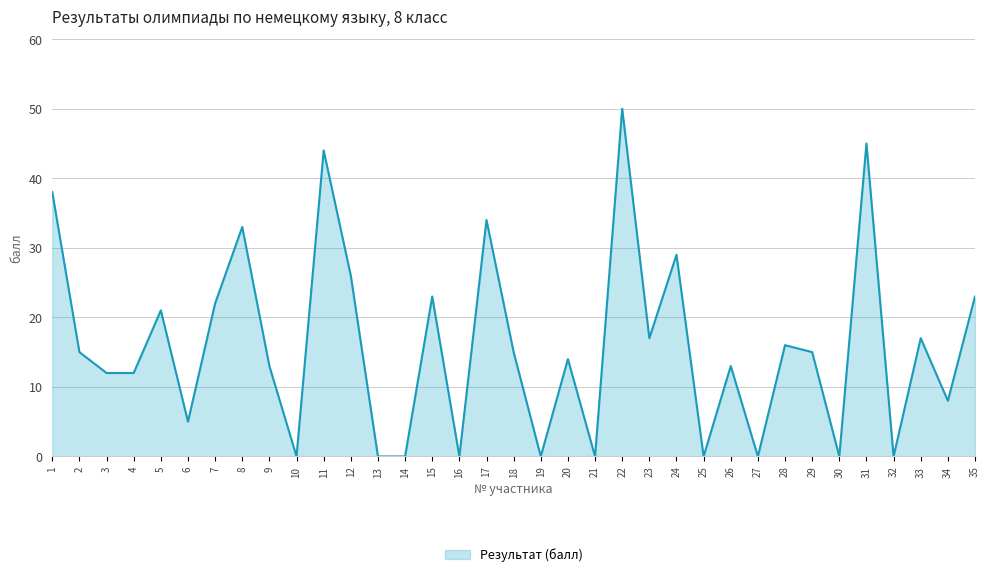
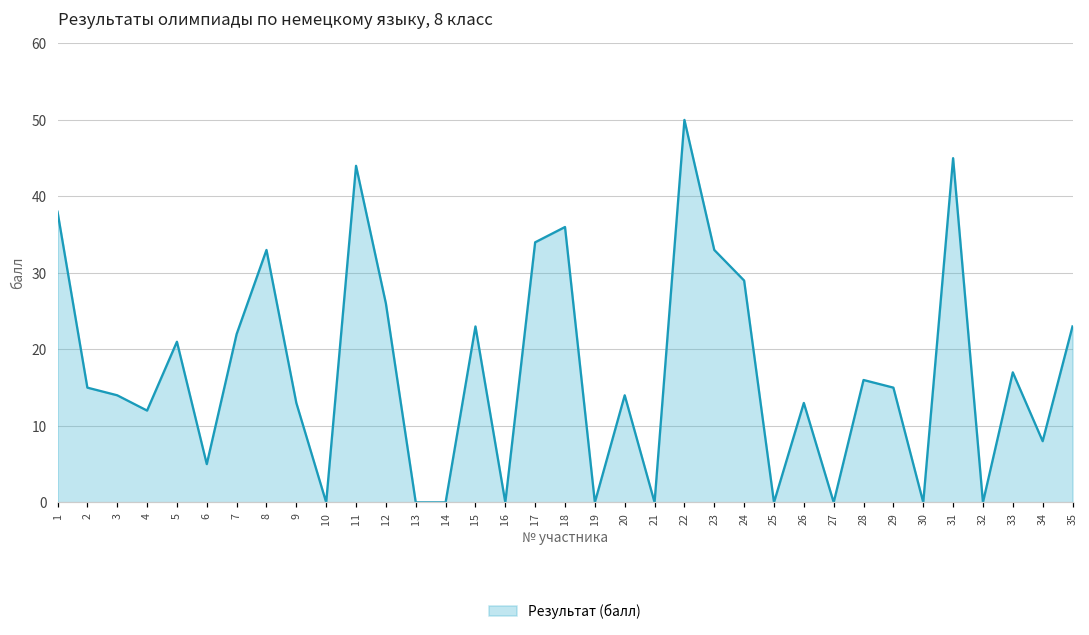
3: 12 -> 14
18: 15 -> 36
23: 17 -> 33
